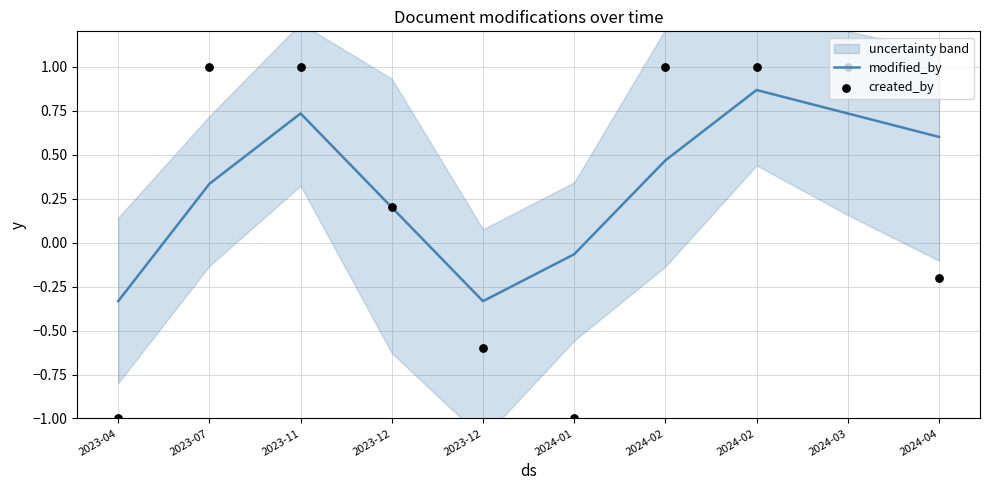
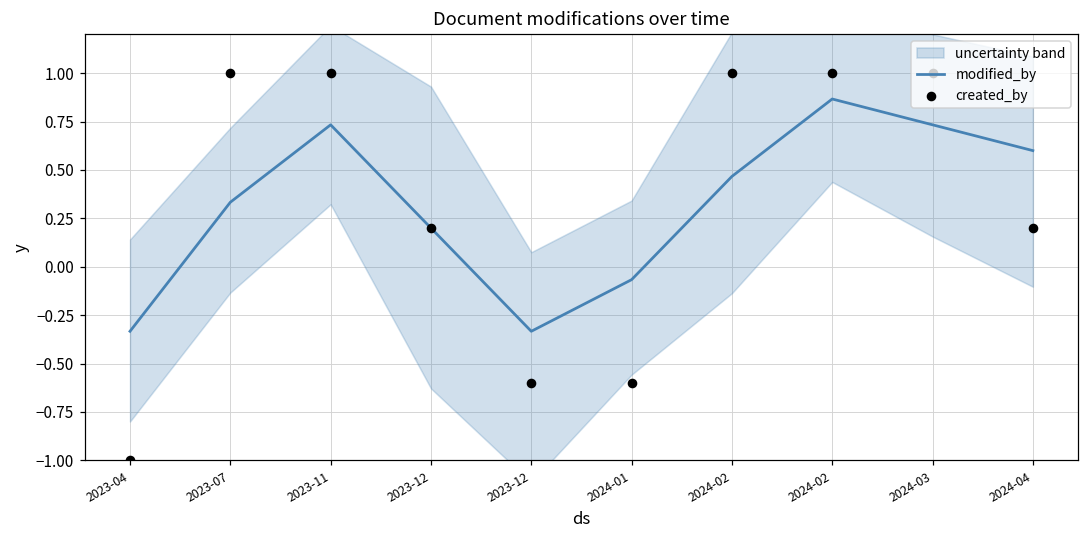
created_by, 2024-01: -1.00 -> -0.60
created_by, 2024-04: -0.20 -> 0.20
